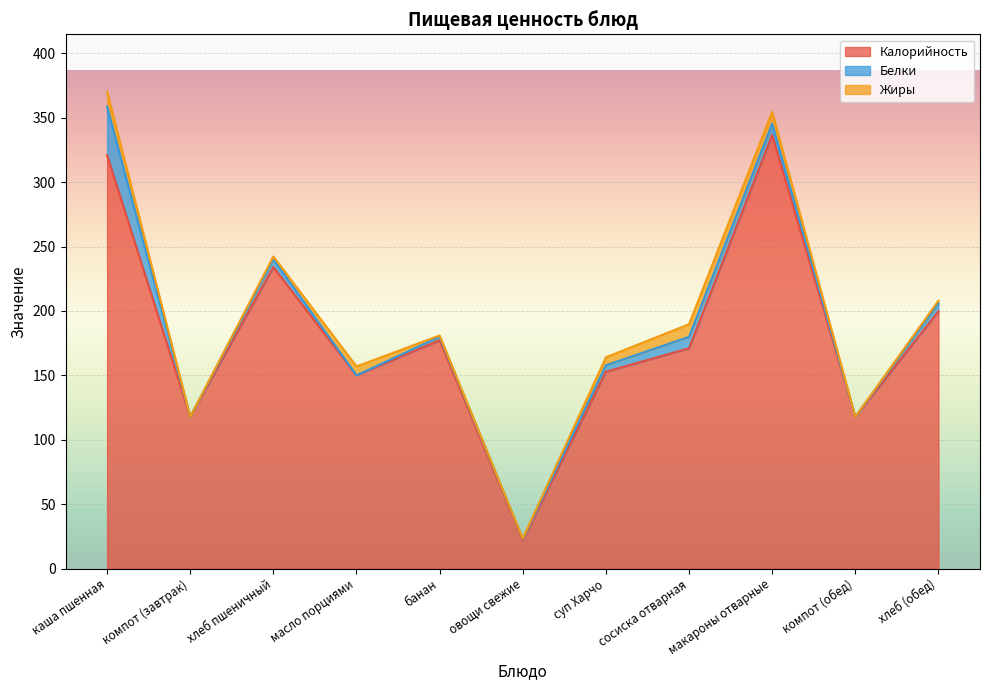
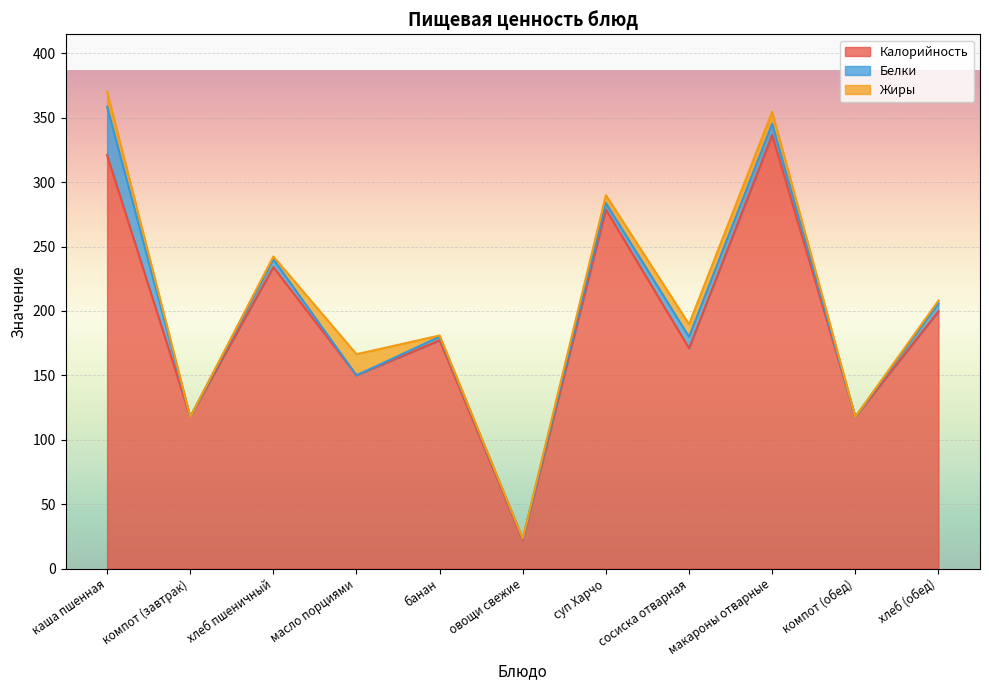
Жиры, масло порциями: 7 -> 16
Калорийность, суп Харчо: 153 -> 279
